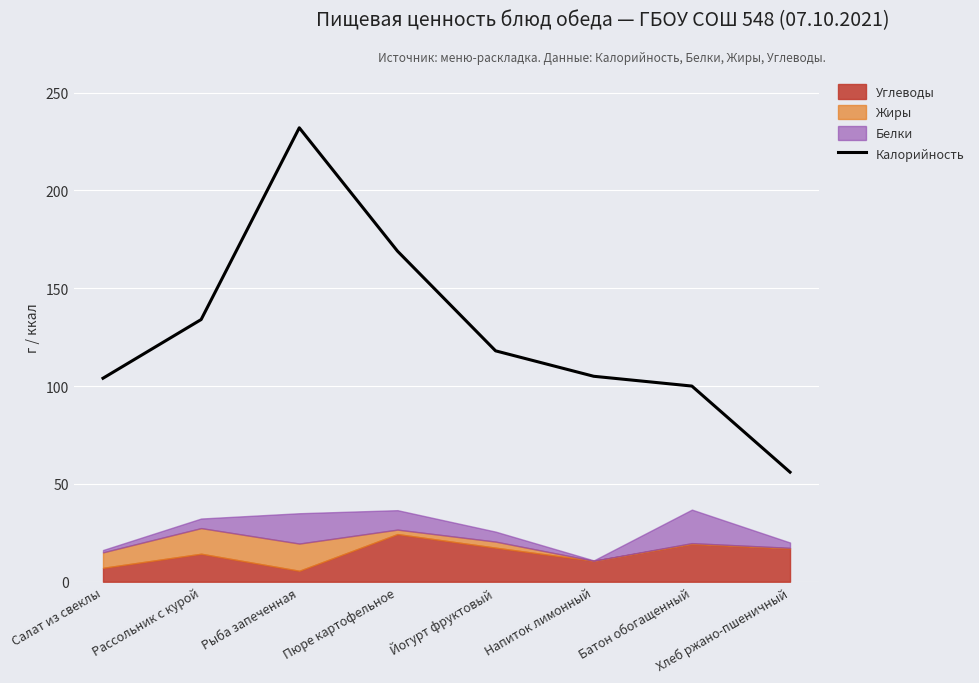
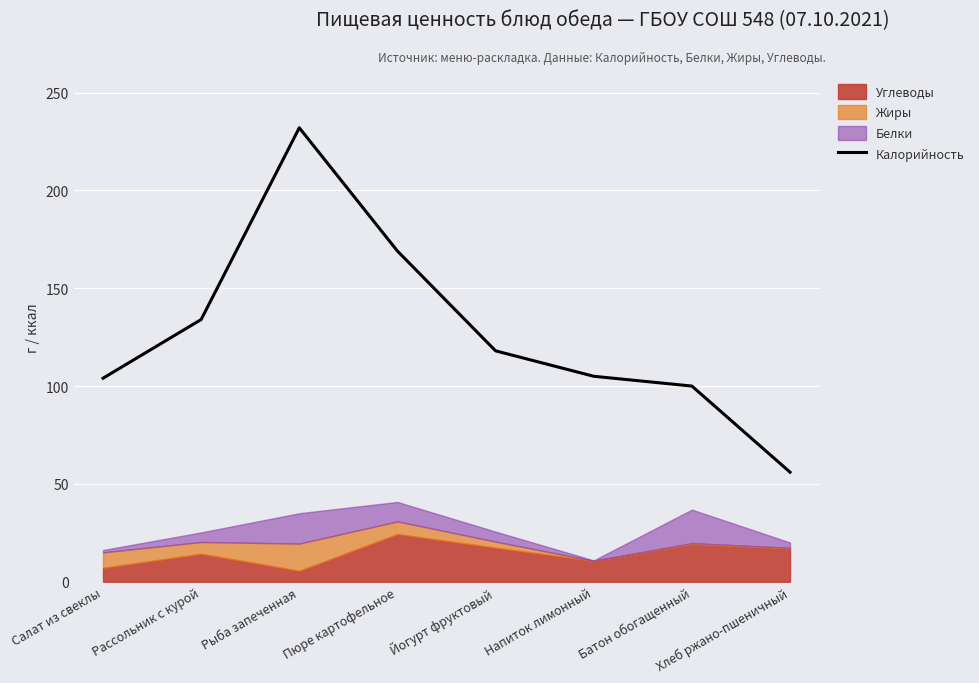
Жиры, Рассольник с курой: 13 -> 6
Жиры, Пюре картофельное: 2 -> 6
